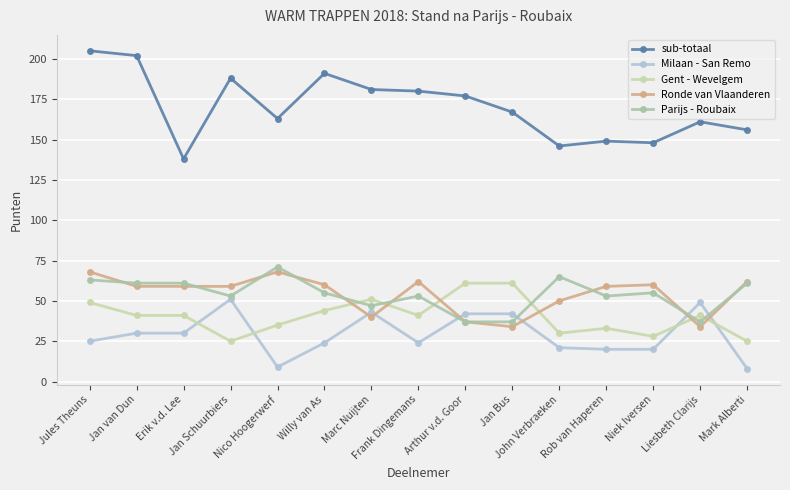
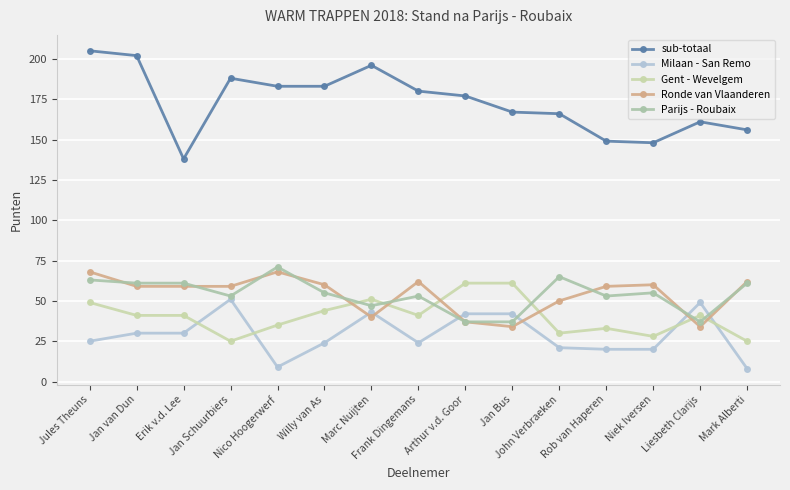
sub-totaal, Nico Hoogerwerf: 163 -> 183
sub-totaal, Willy van As: 191 -> 183
sub-totaal, Marc Nuijten: 181 -> 196
sub-totaal, John Verbraeken: 146 -> 166
